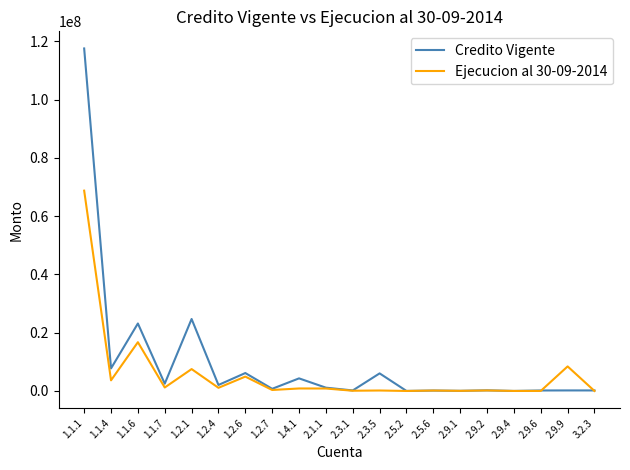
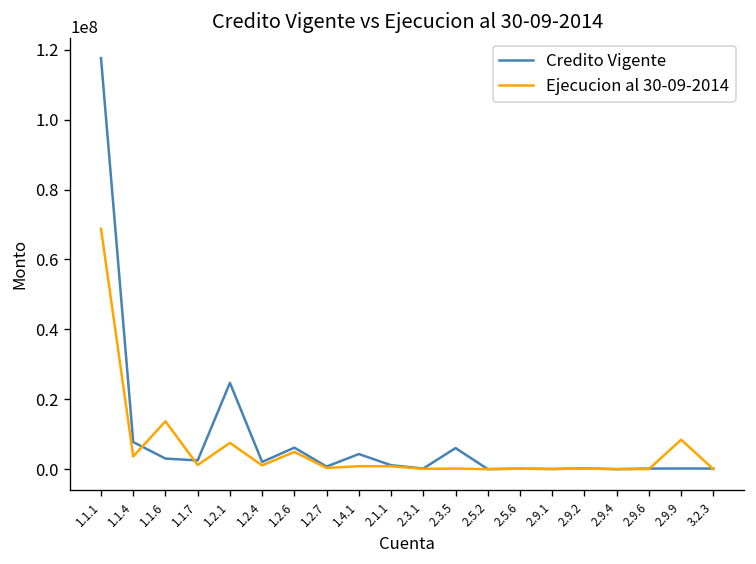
Credito Vigente, 1.1.6: 23000000 -> 3000000
Ejecucion al 30-09-2014, 1.1.6: 17000000 -> 14000000
